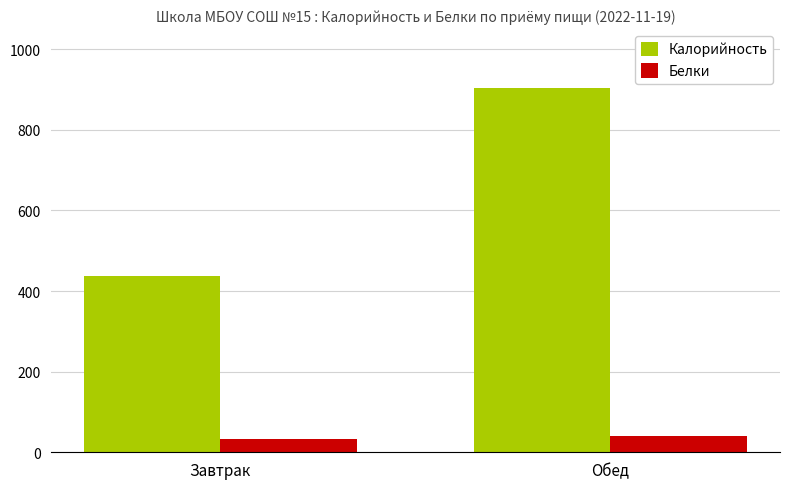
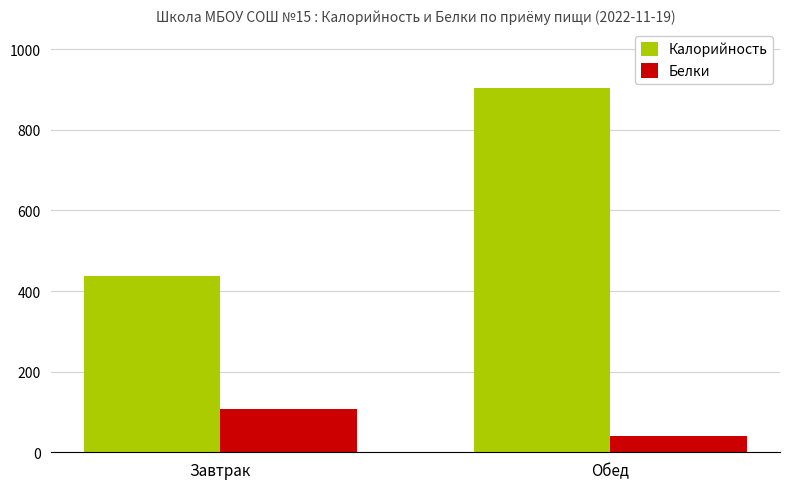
Белки, Завтрак: 30 -> 110
